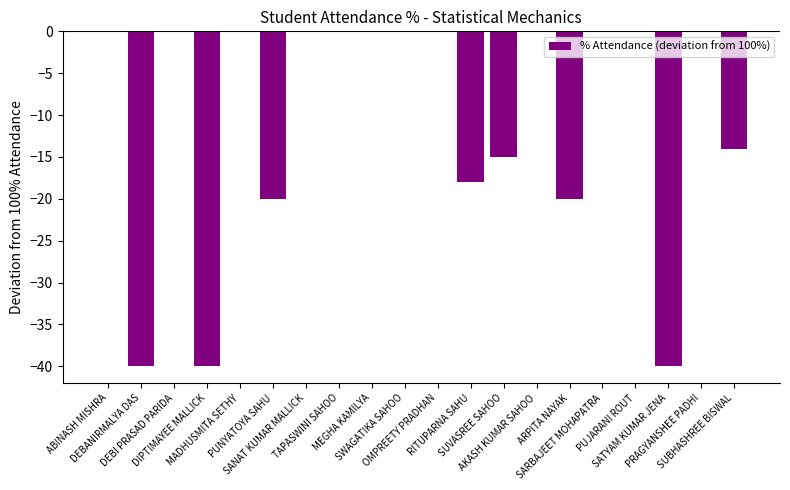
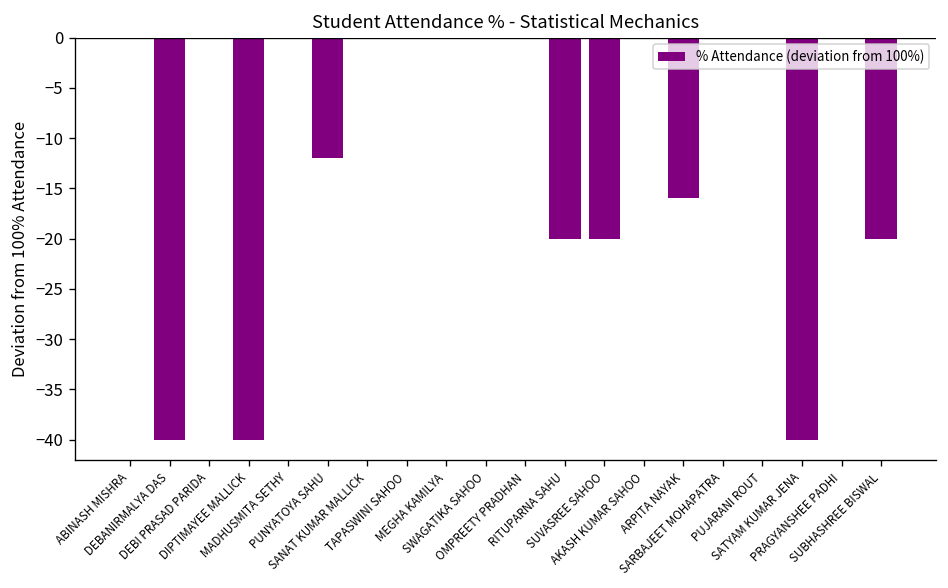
PUNYATOYA SAHU: -20 -> -12
RITUPARNA SAHU: -18 -> -20
SUVASREE SAHOO: -15 -> -20
ARPITA NAYAK: -20 -> -16
SUBHASHREE BISWAL: -14 -> -20
